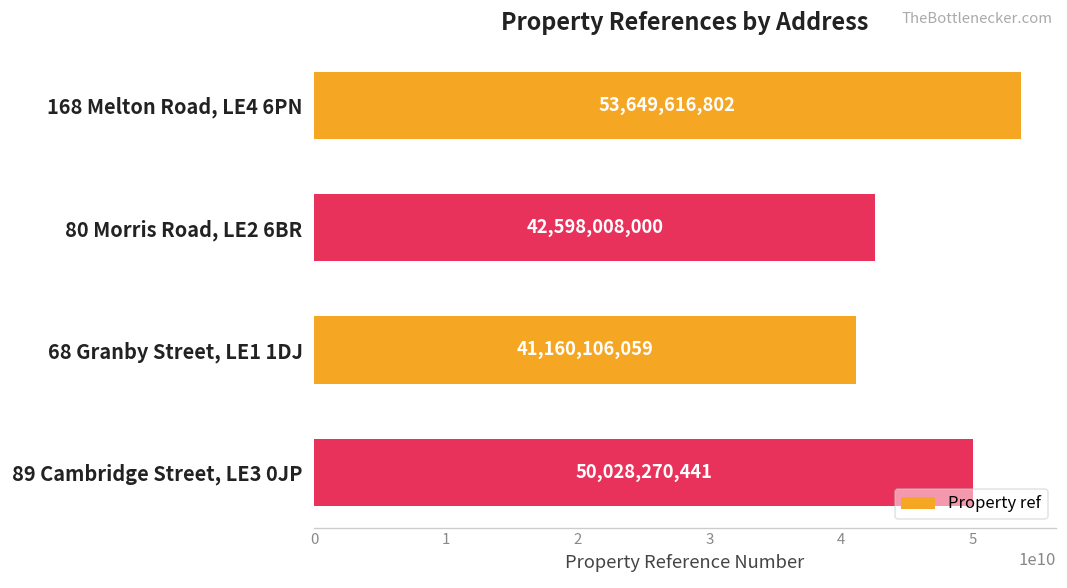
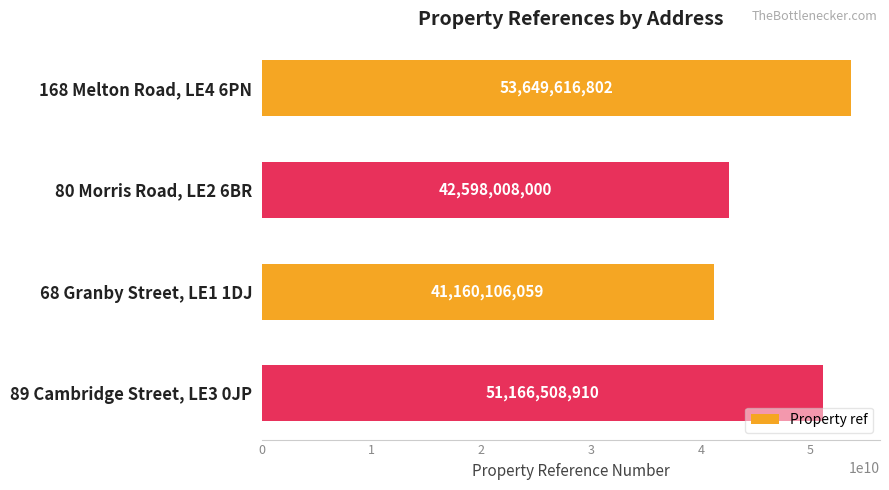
89 Cambridge Street, LE3 0JP: 50,028,270,441 -> 51,166,508,910
